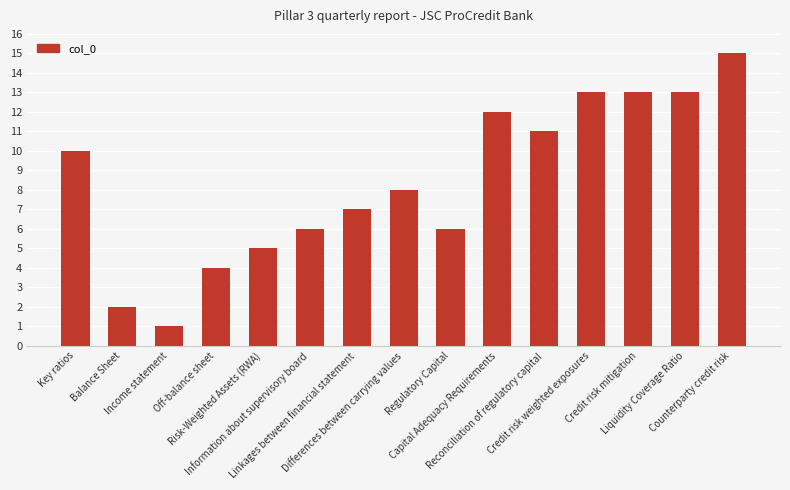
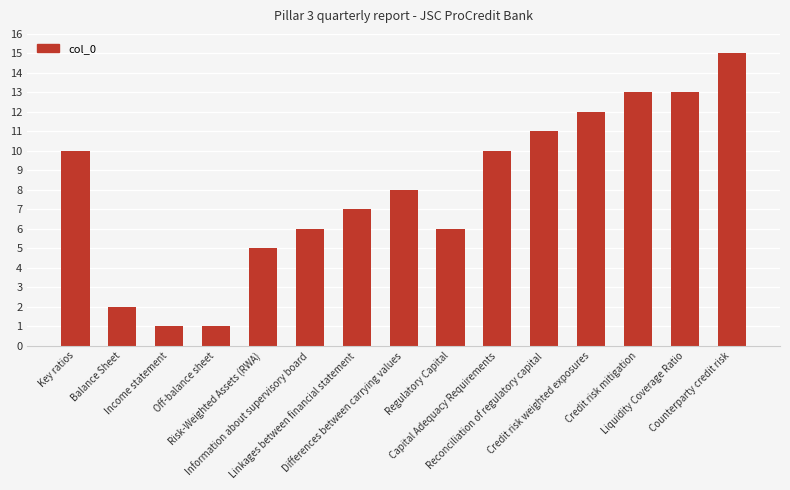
Off-balance sheet: 4 -> 1
Capital Adequacy Requirements: 12 -> 10
Credit risk weighted exposures: 13 -> 12
